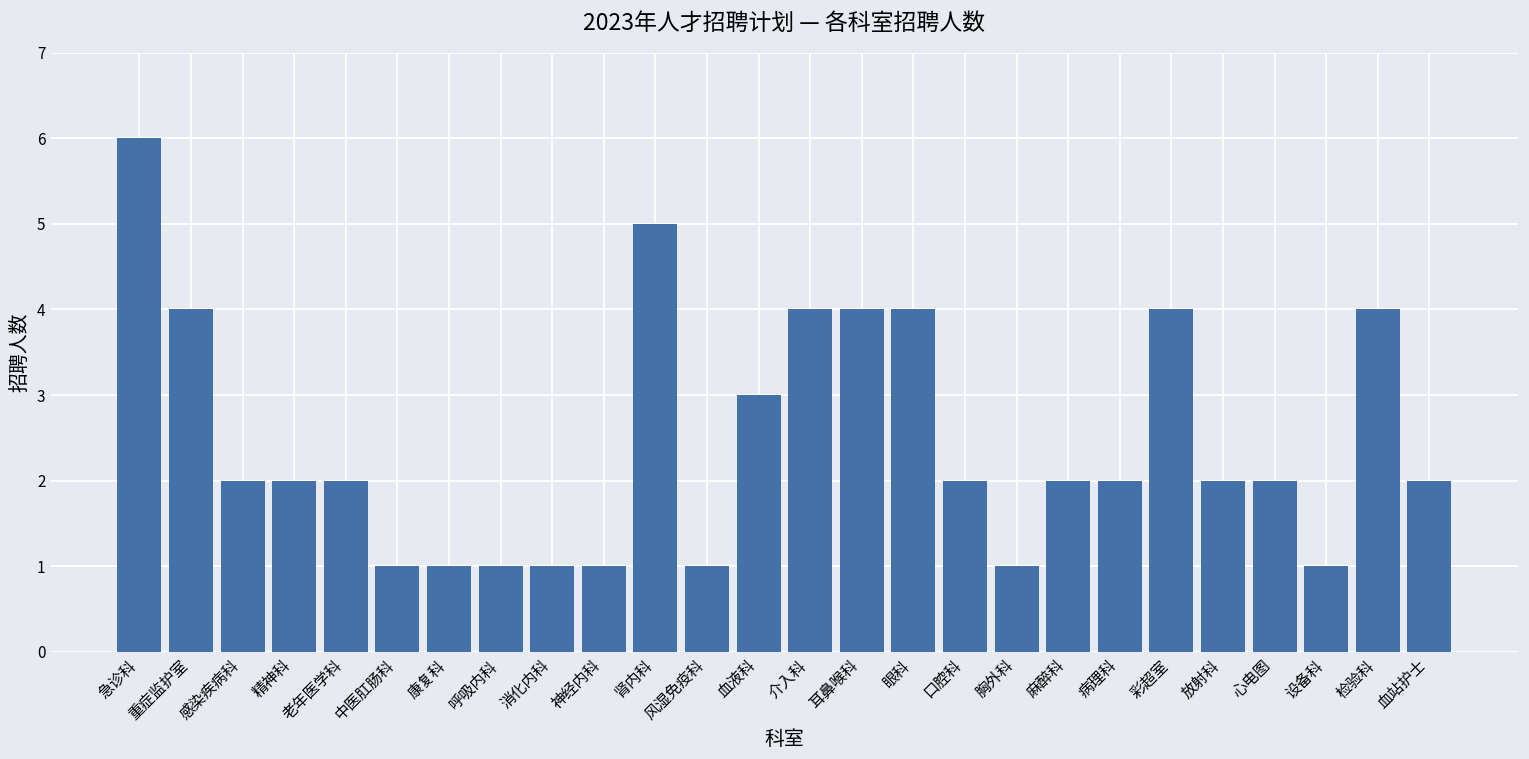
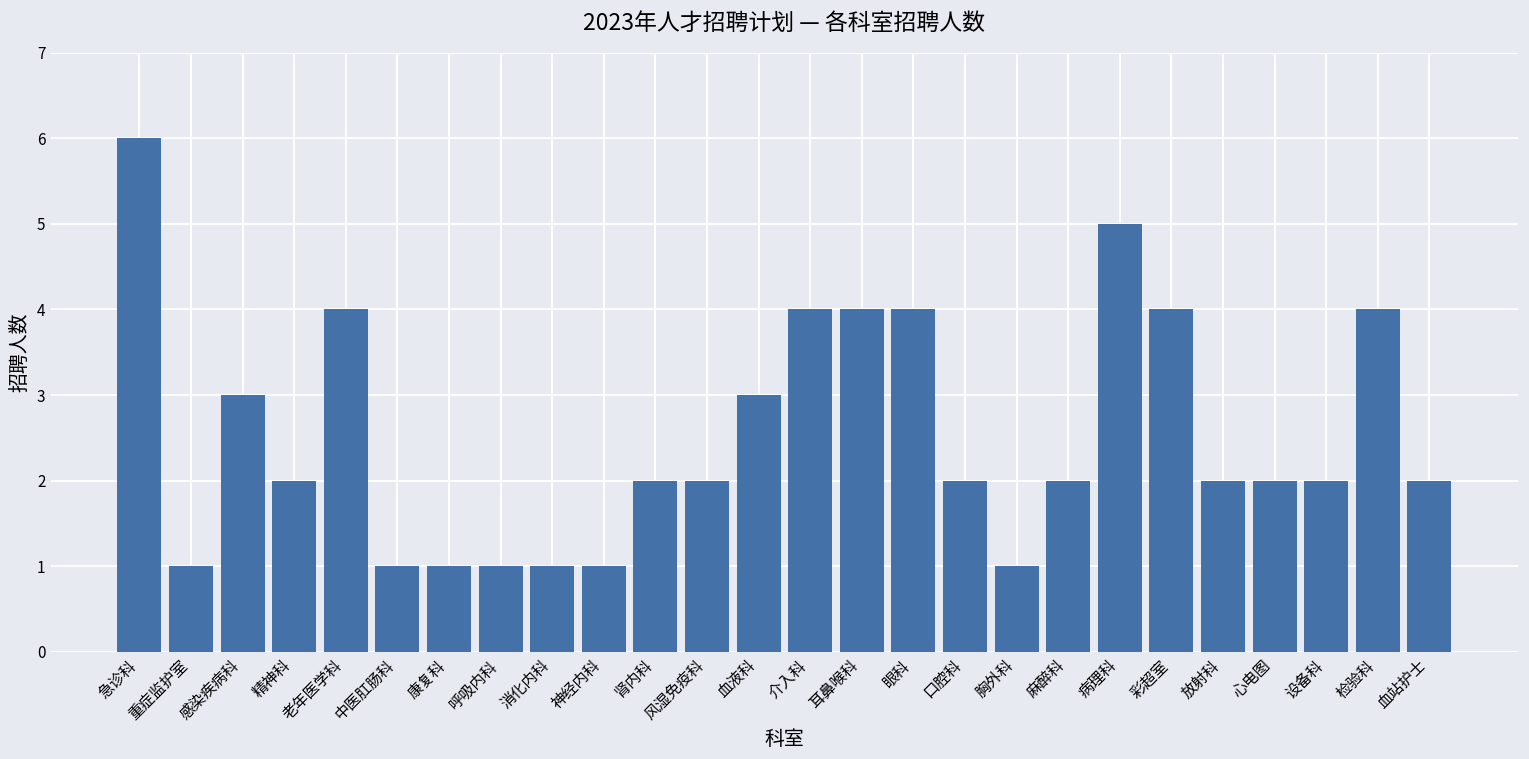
重症监护室: 4 -> 1
感染疾病科: 2 -> 3
老年医学科: 2 -> 4
肾内科: 5 -> 2
风湿免疫科: 1 -> 2
病理科: 2 -> 5
设备科: 1 -> 2
